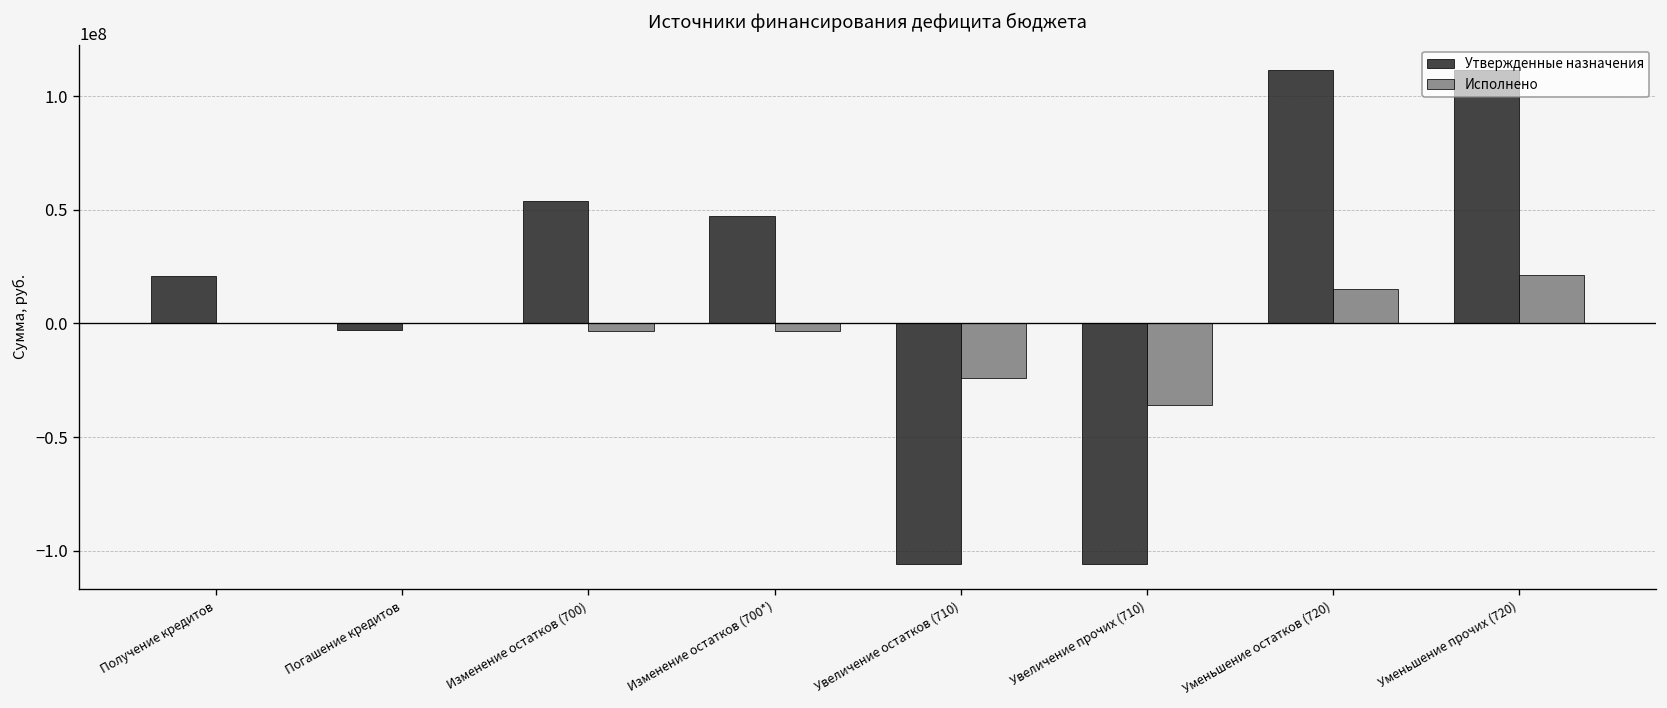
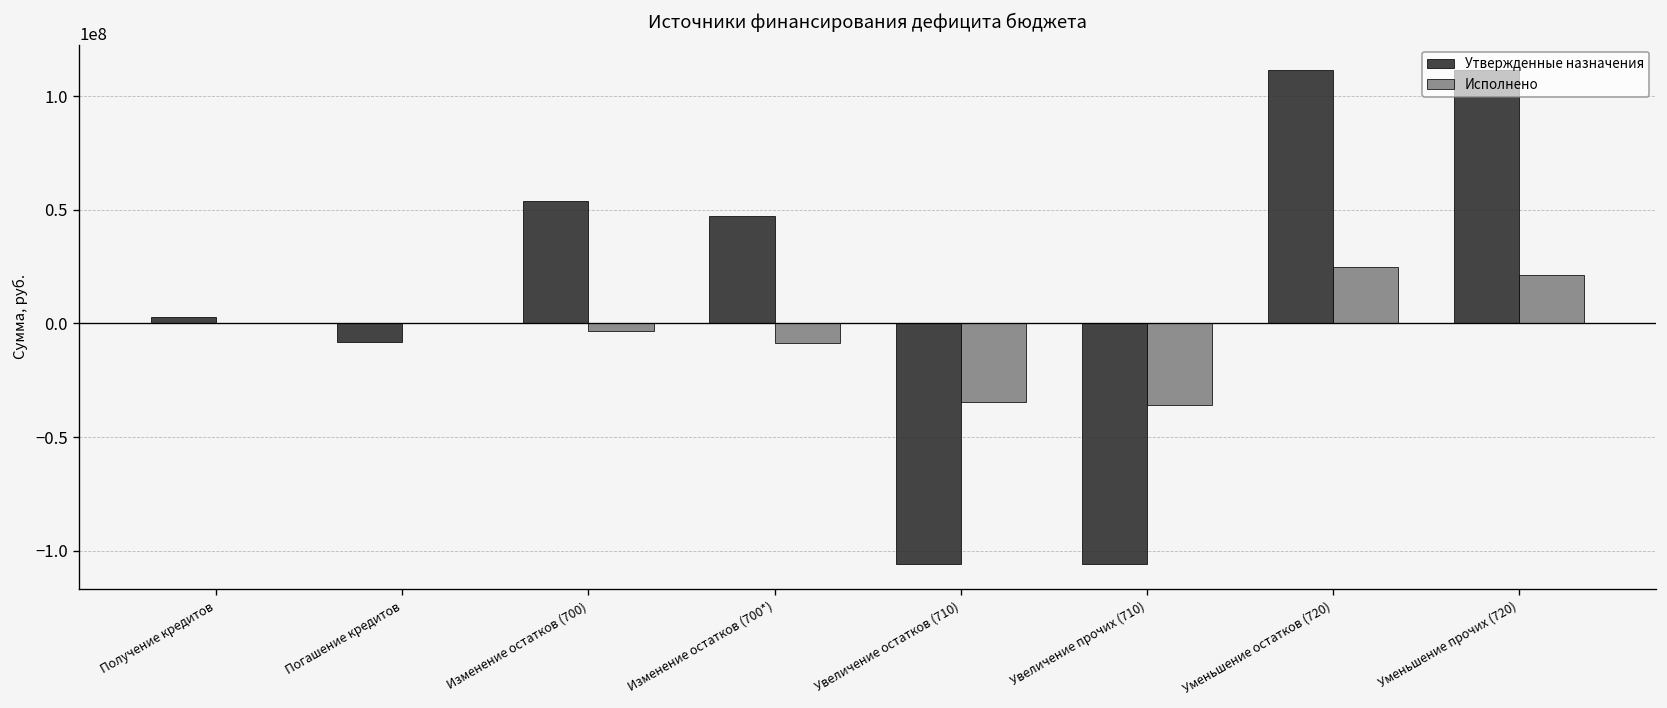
Утвержденные назначения, Получение кредитов: 21000000 -> 3000000
Утвержденные назначения, Погашение кредитов: -3000000 -> -8000000
Исполнено, Изменение остатков (700*): -3000000 -> -9000000
Исполнено, Увеличение остатков (710): -24000000 -> -35000000
Исполнено, Уменьшение остатков (720): 15000000 -> 25000000
